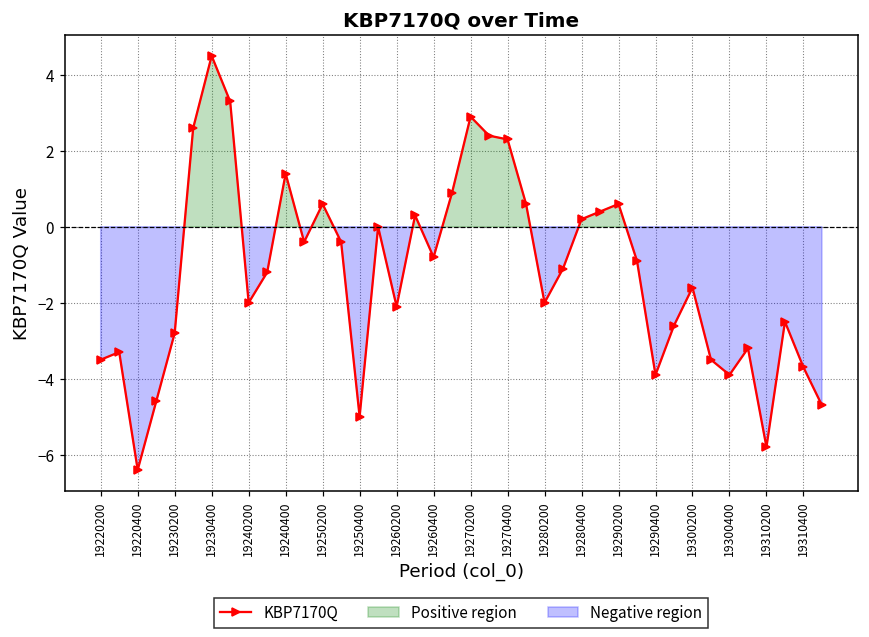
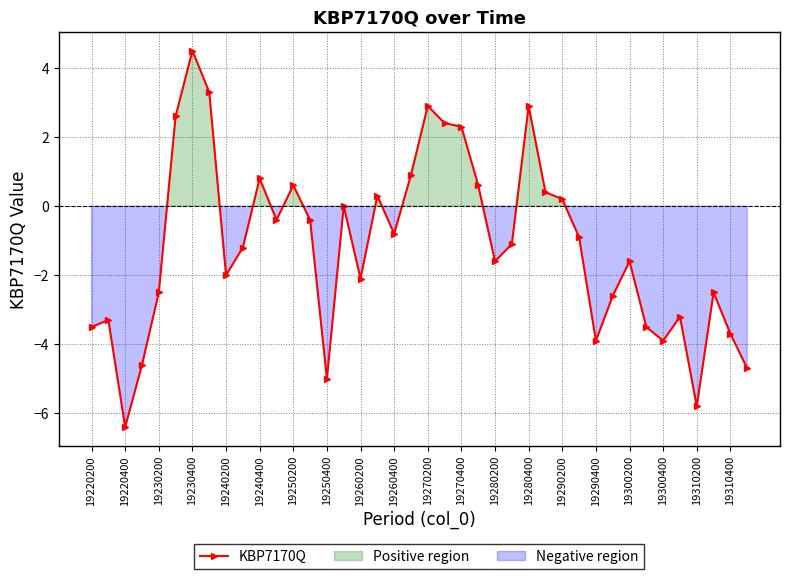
19230200: -2.8 -> -2.5
19240400: 1.4 -> 0.8
19280200: -2.0 -> -1.6
19280400: 0.2 -> 2.9
19290200: 0.6 -> 0.2
